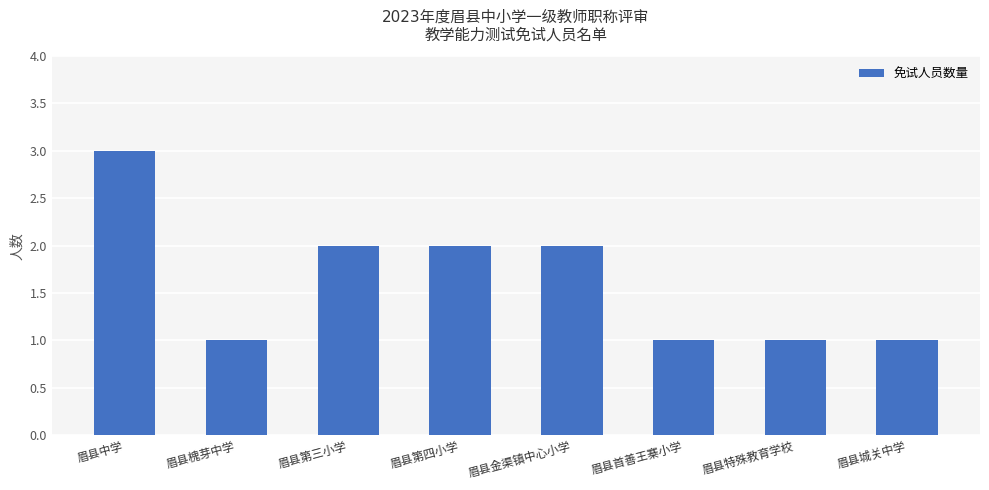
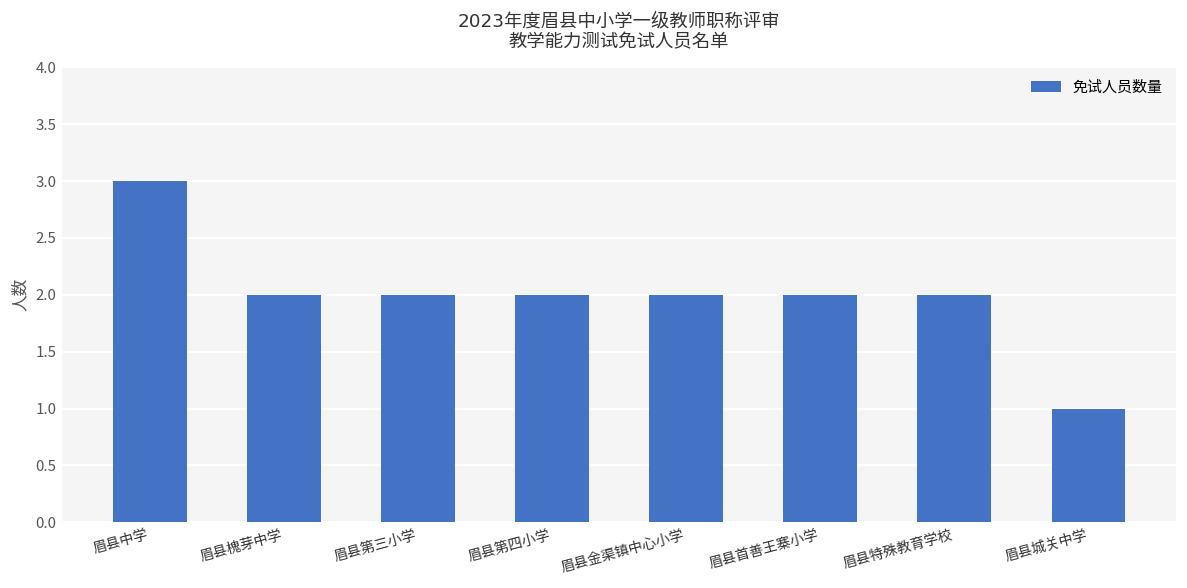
眉县槐芽中学: 1 -> 2
眉县首善王寨小学: 1 -> 2
眉县特殊教育学校: 1 -> 2
